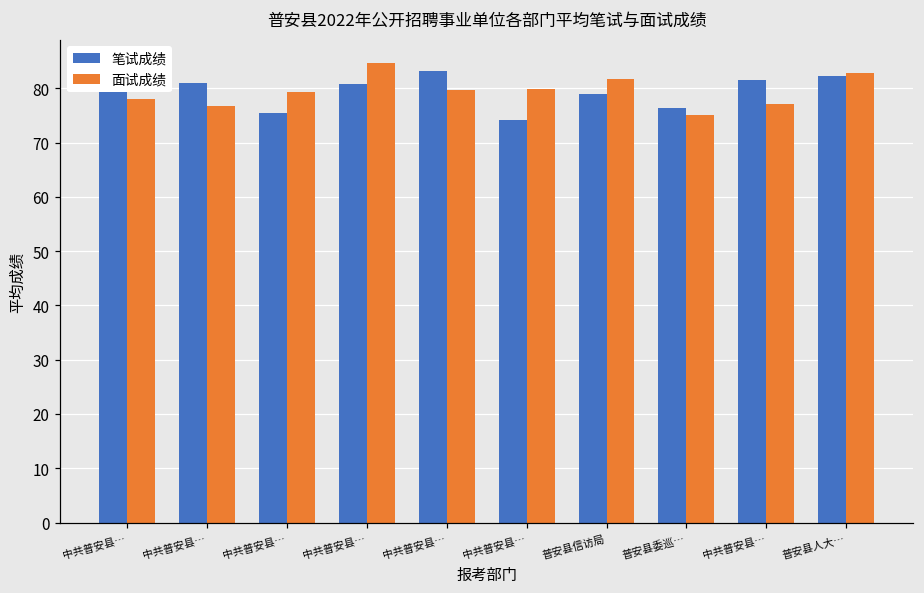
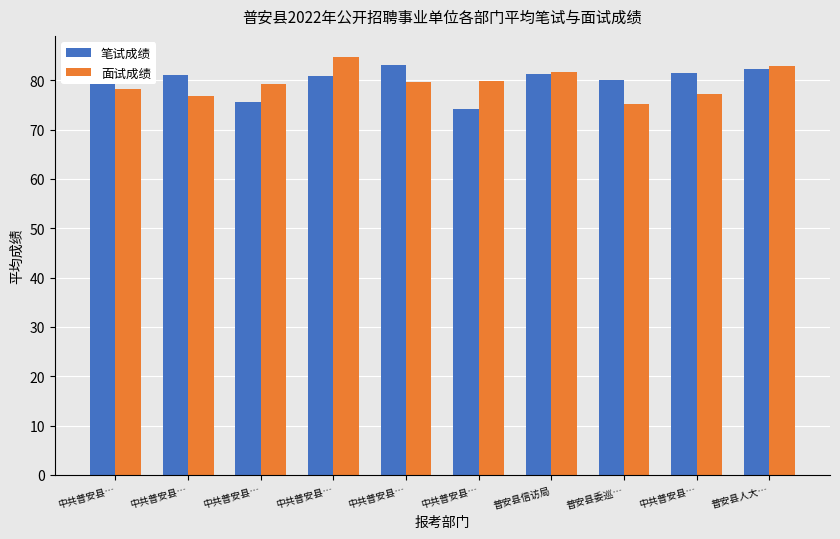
笔试成绩, 普安县信访局: 79 -> 81
笔试成绩, 普安县委巡…: 76 -> 80
